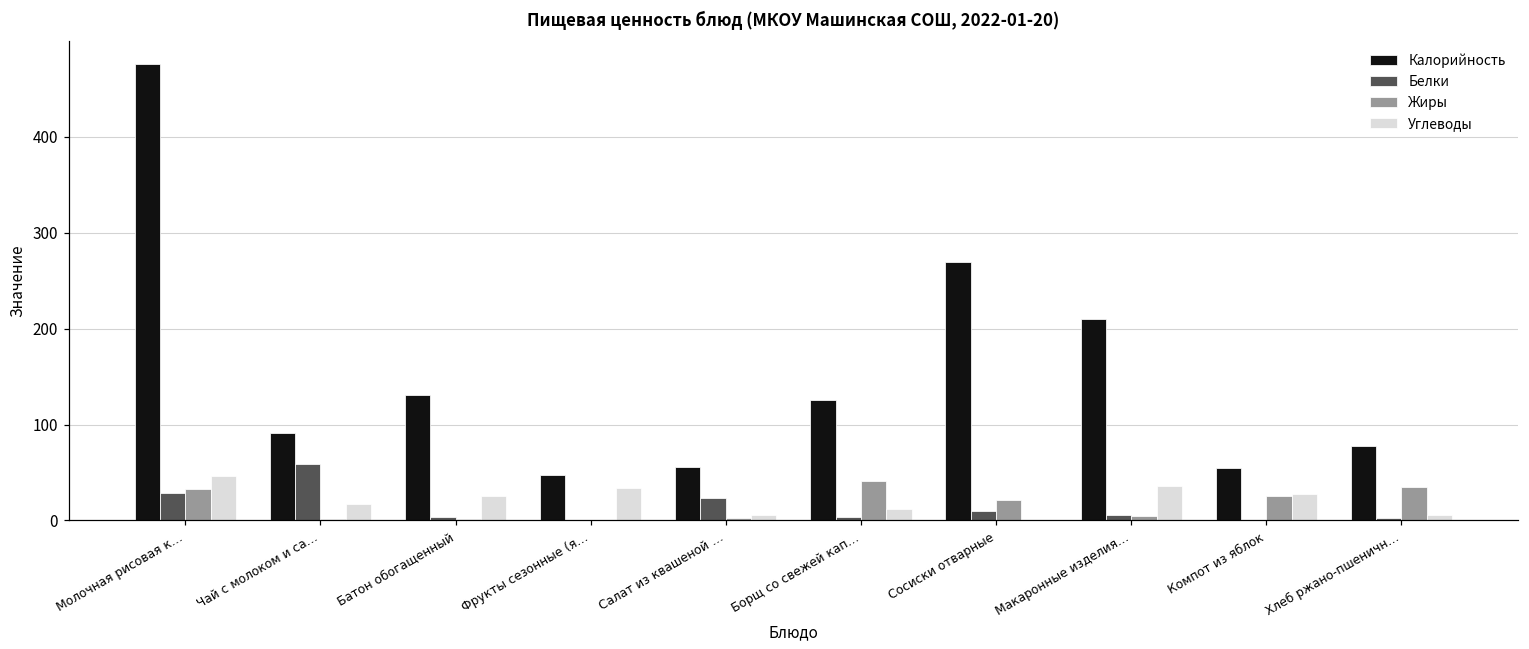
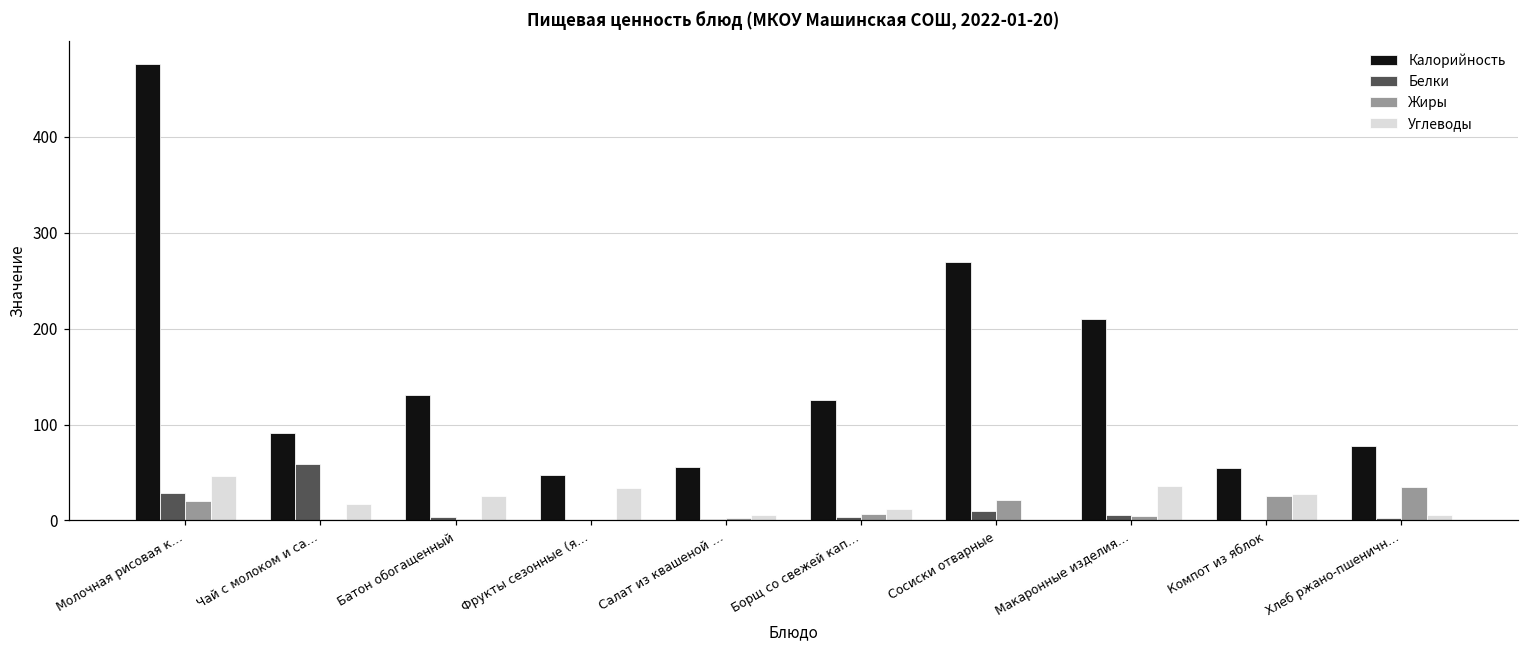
Жиры, Молочная рисовая к…: 30 -> 20
Белки, Салат из квашеной …: 20 -> 0
Жиры, Борщ со свежей кап…: 40 -> 10
